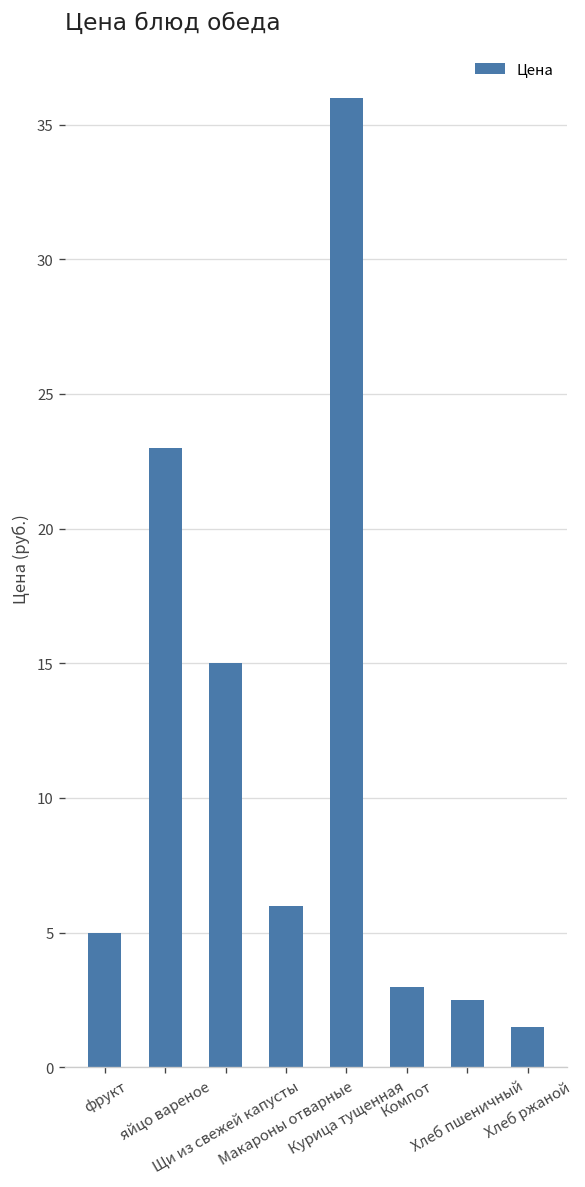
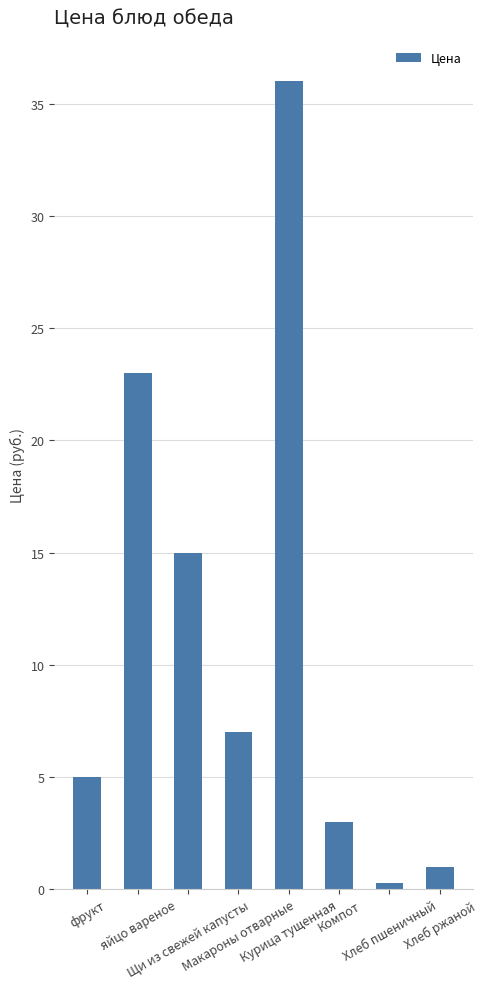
Макароны отварные: 6 -> 7
Хлеб пшеничный: 2.5 -> 0.3
Хлеб ржаной: 1.5 -> 1.0
